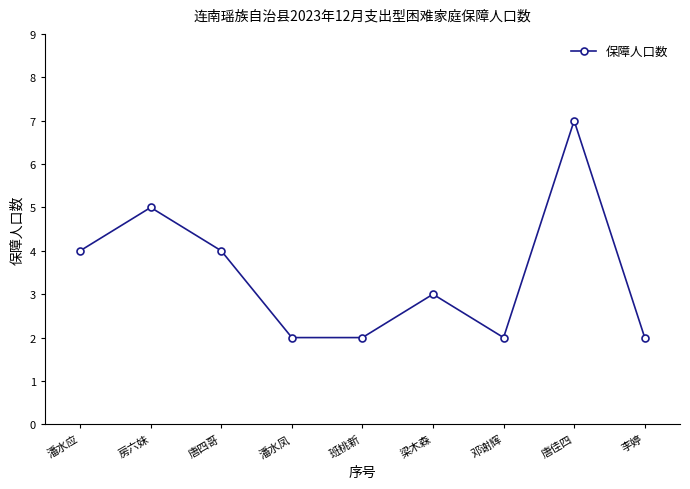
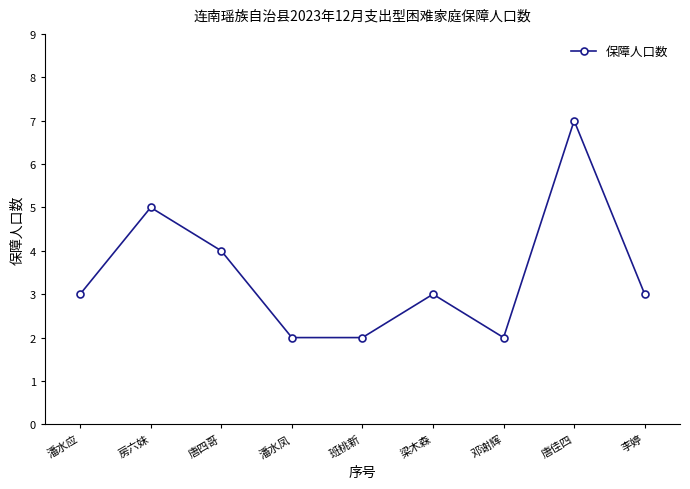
潘水应: 4 -> 3
李婷: 2 -> 3
